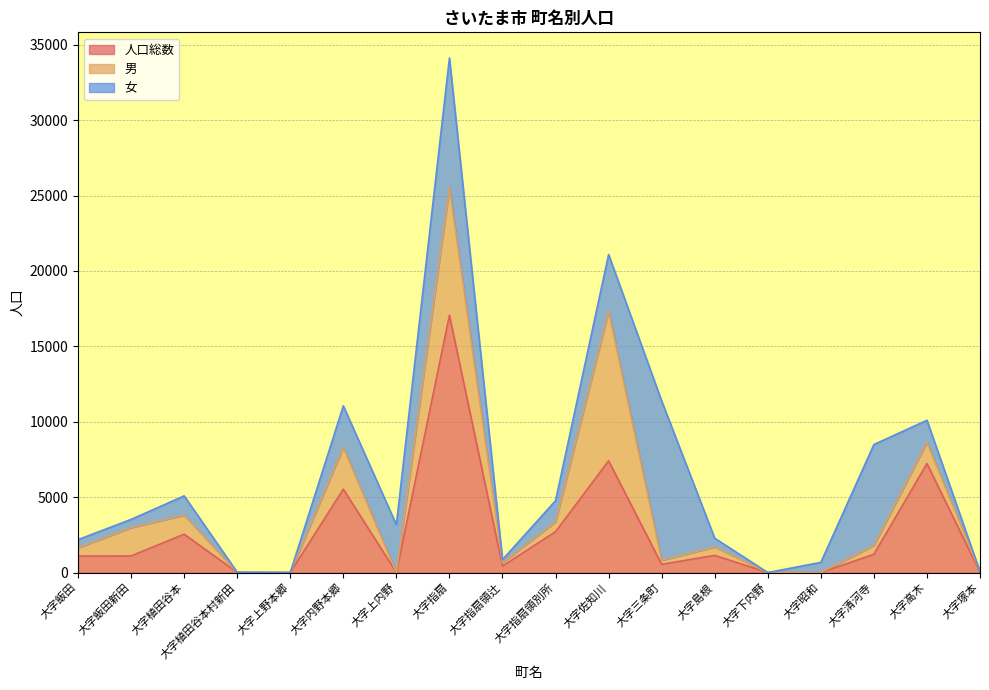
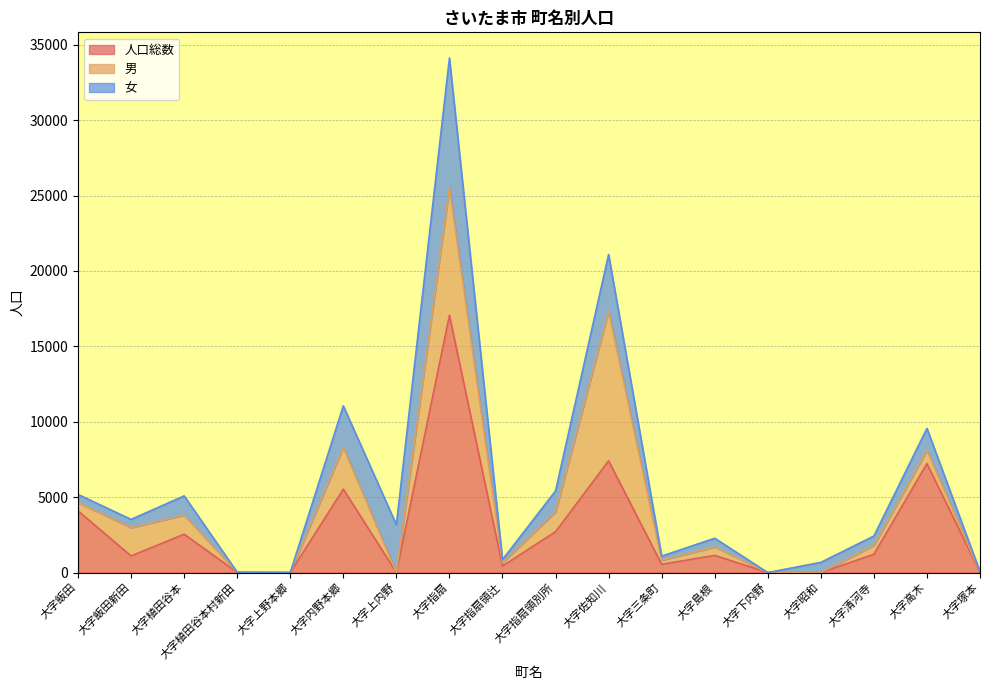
人口総数, 大字飯田: 1100 -> 4100
男, 大字指扇領別所: 700 -> 1300
女, 大字三条町: 10600 -> 300
女, 大字清河寺: 6700 -> 600
男, 大字高木: 1400 -> 900
